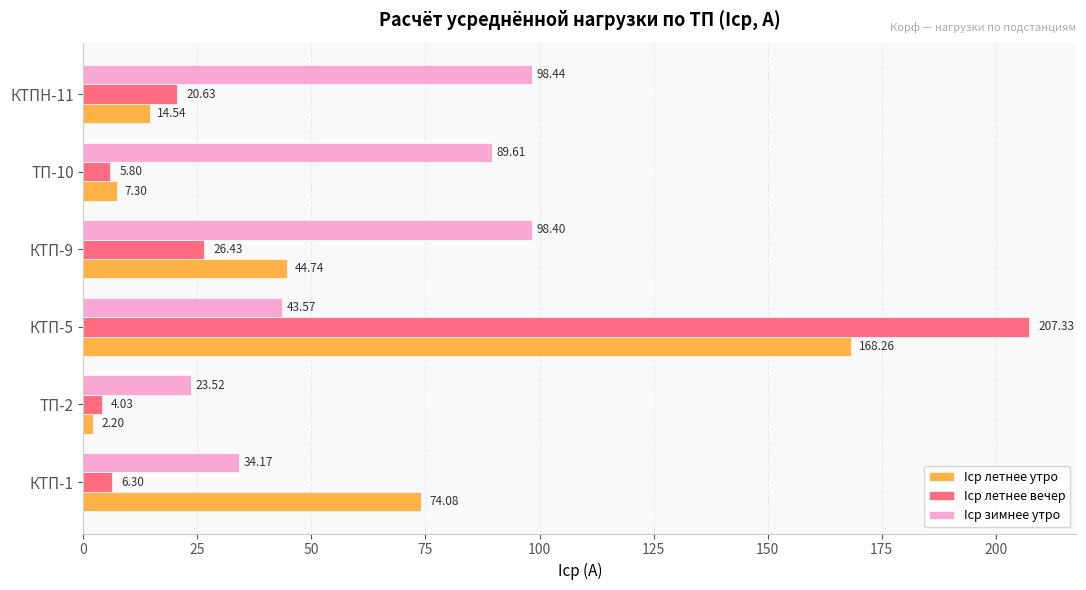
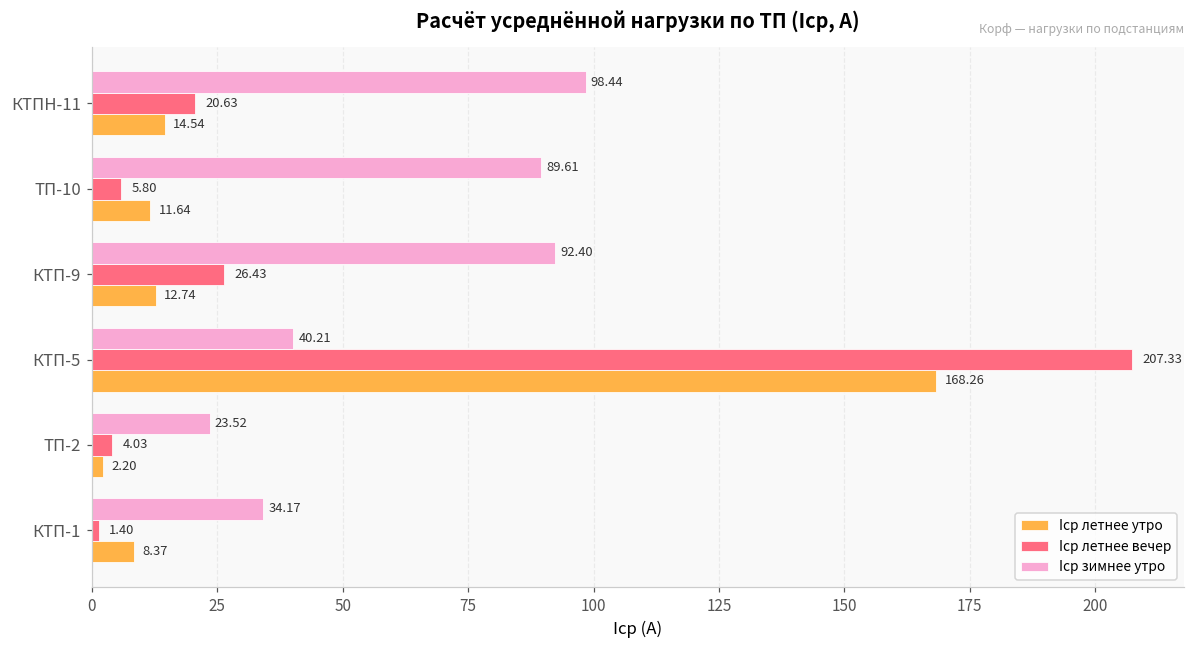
Iср летнее утро, ТП-10: 7.30 -> 11.64
Iср зимнее утро, КТП-9: 98.40 -> 92.40
Iср летнее утро, КТП-9: 44.74 -> 12.74
Iср зимнее утро, КТП-5: 43.57 -> 40.21
Iср летнее вечер, КТП-1: 6.30 -> 1.40
Iср летнее утро, КТП-1: 74.08 -> 8.37
